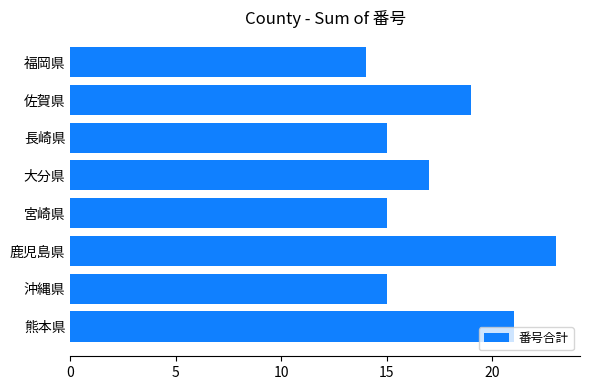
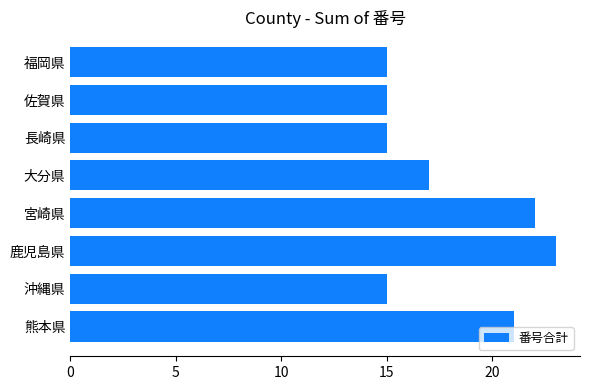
福岡県: 14 -> 15
佐賀県: 19 -> 15
宮崎県: 15 -> 22
